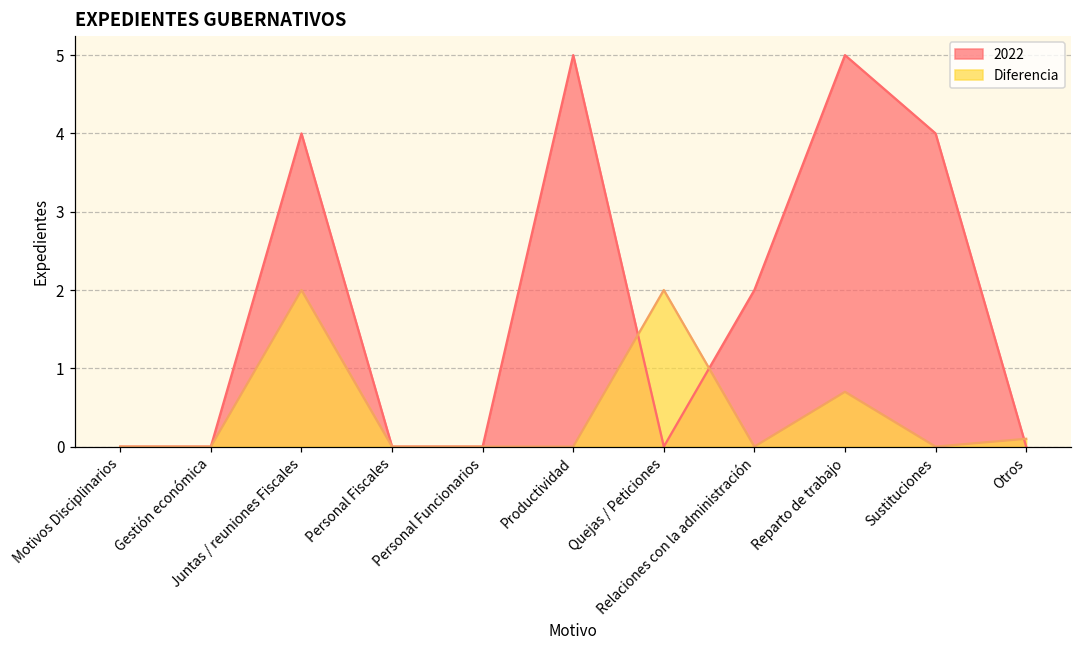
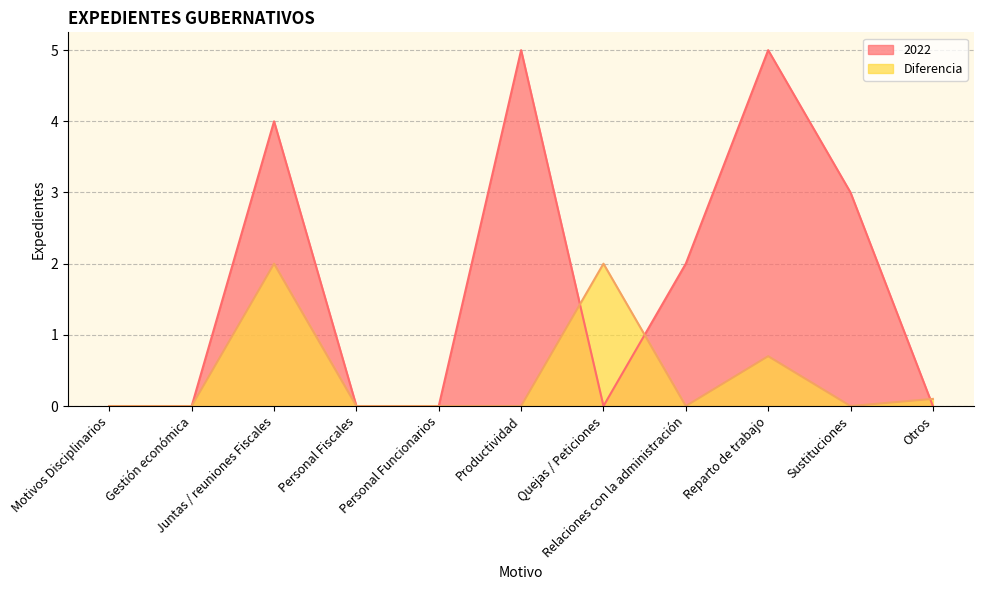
2022, Sustituciones: 4 -> 3
